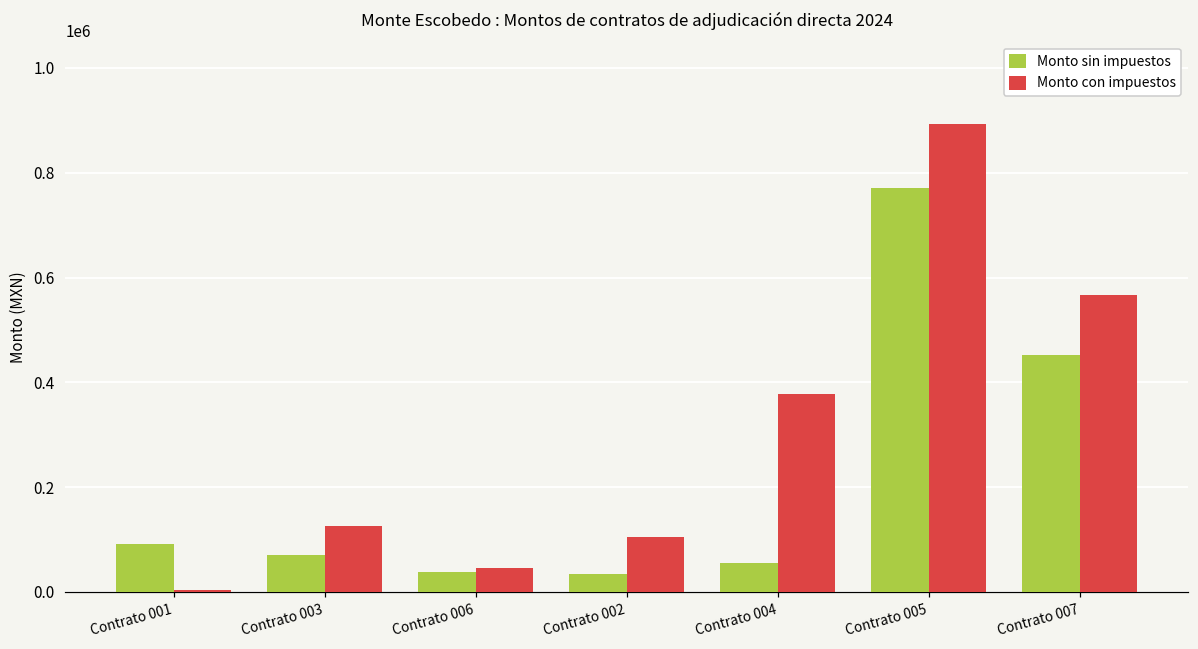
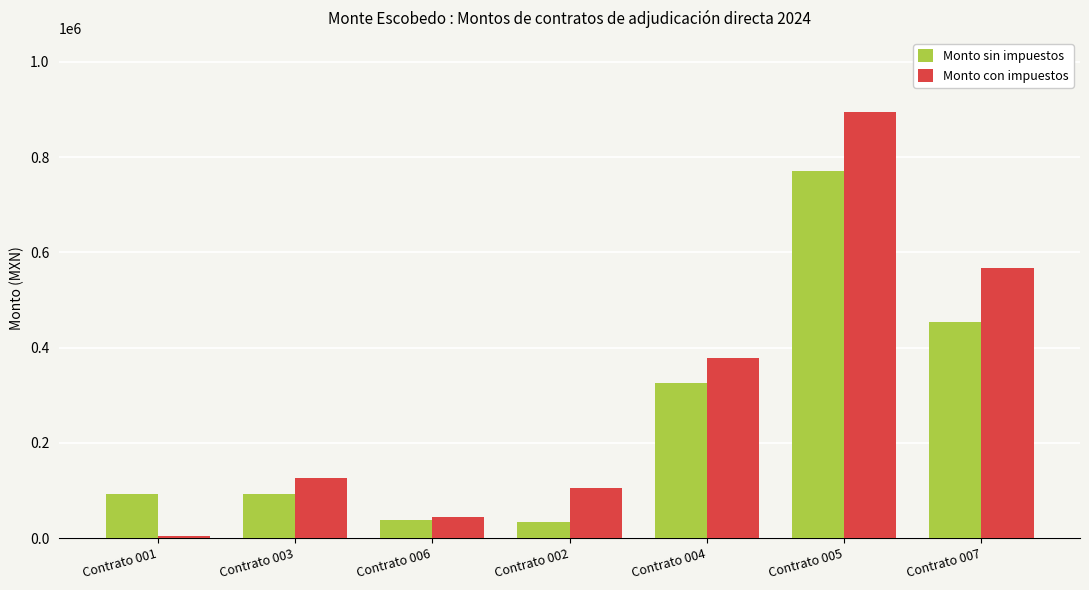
Monto sin impuestos, Contrato 003: 70000 -> 90000
Monto sin impuestos, Contrato 004: 60000 -> 330000
